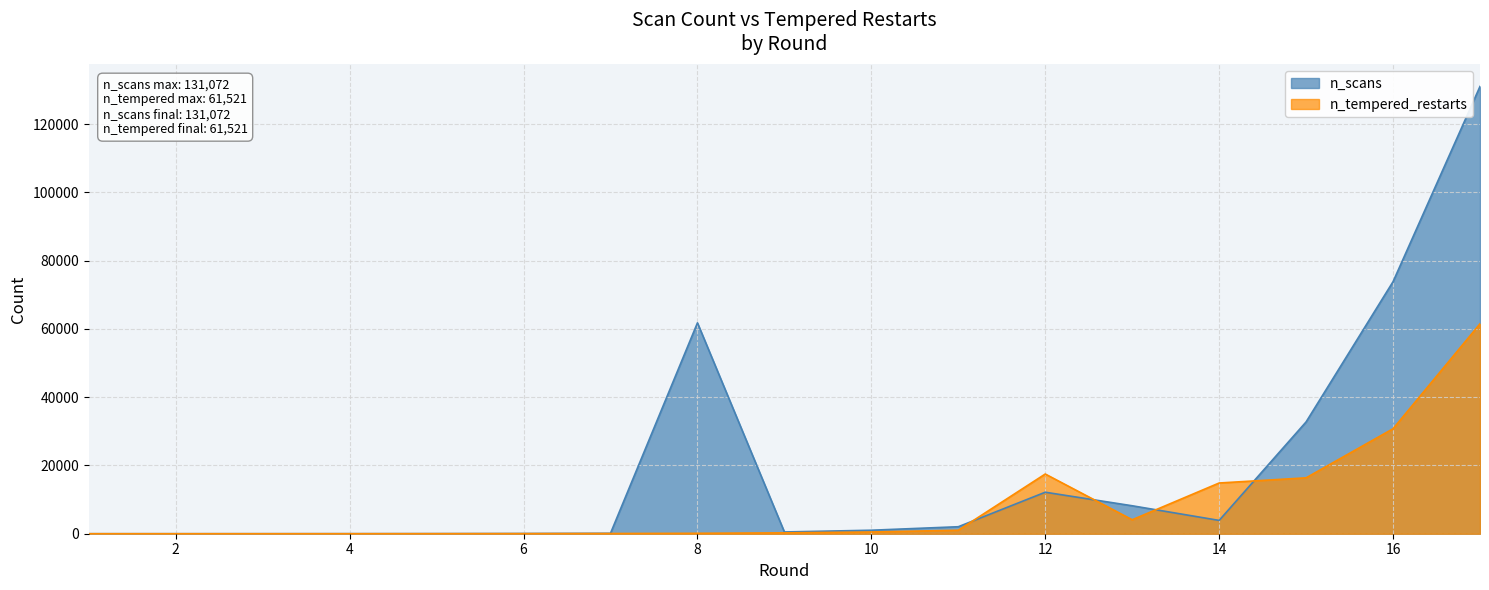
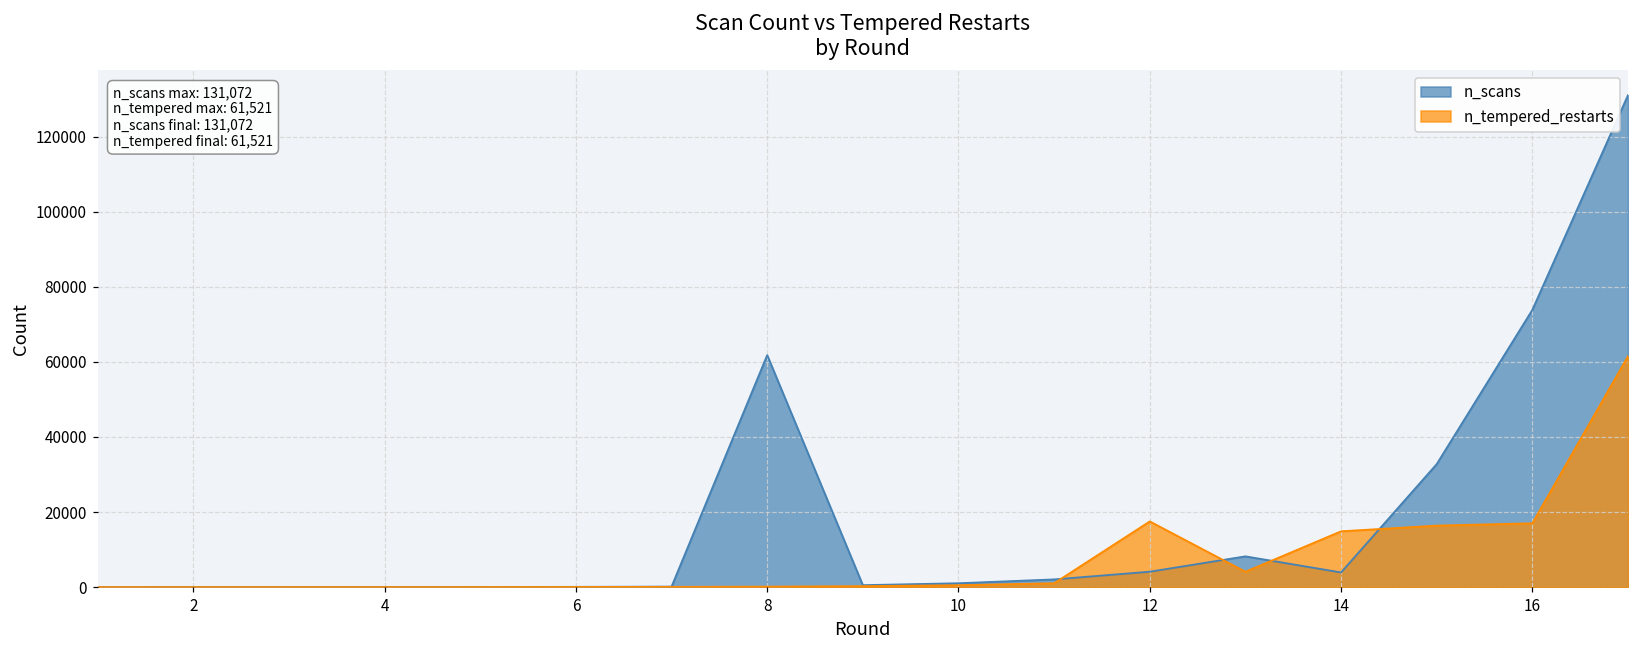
n_scans, 12: 12000 -> 4000
n_tempered_restarts, 16: 31000 -> 17000
